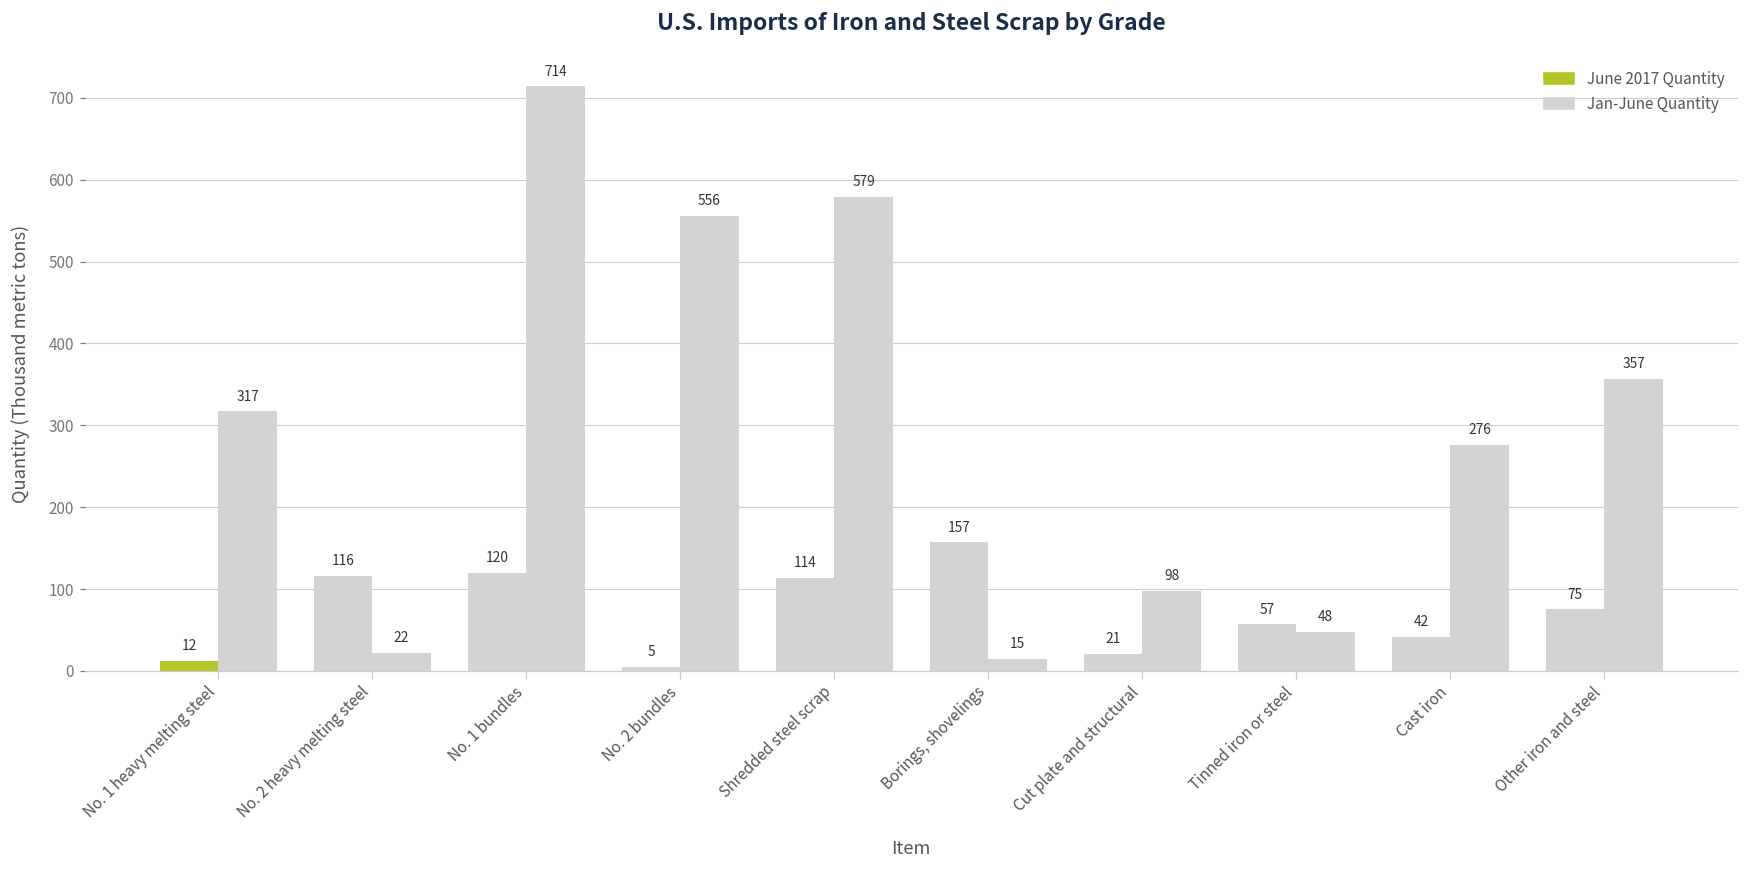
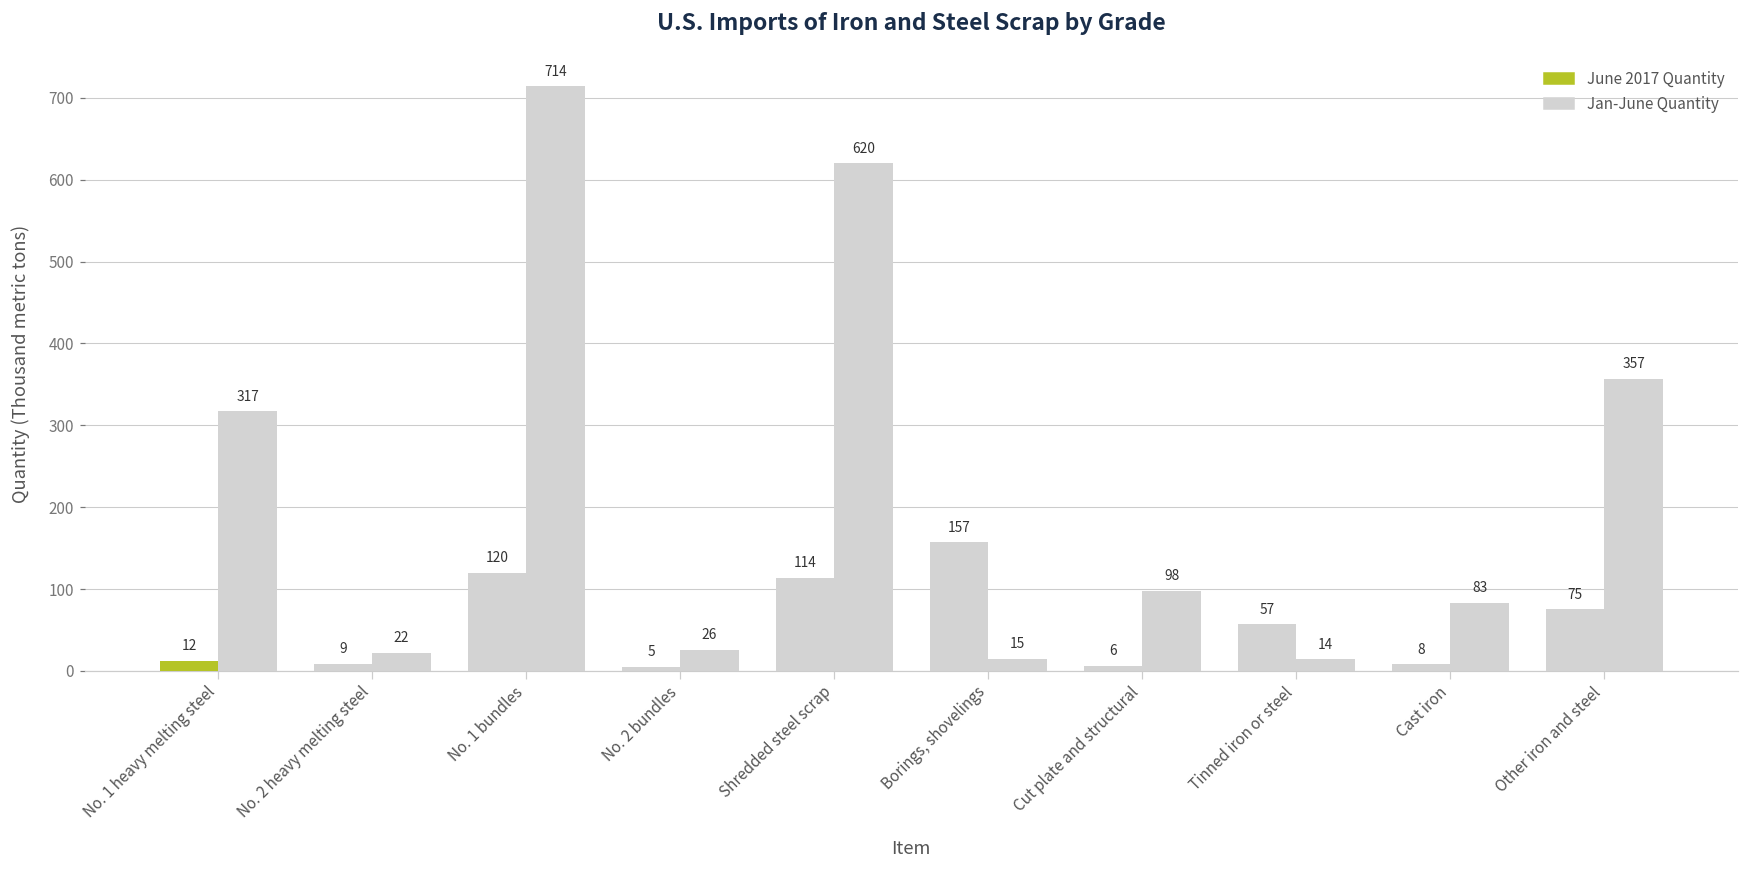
June 2017 Quantity, No. 2 heavy melting steel: 116 -> 9
Jan-June Quantity, No. 2 bundles: 556 -> 26
Jan-June Quantity, Shredded steel scrap: 579 -> 620
June 2017 Quantity, Cut plate and structural: 21 -> 6
Jan-June Quantity, Tinned iron or steel: 48 -> 14
June 2017 Quantity, Cast iron: 42 -> 8
Jan-June Quantity, Cast iron: 276 -> 83
